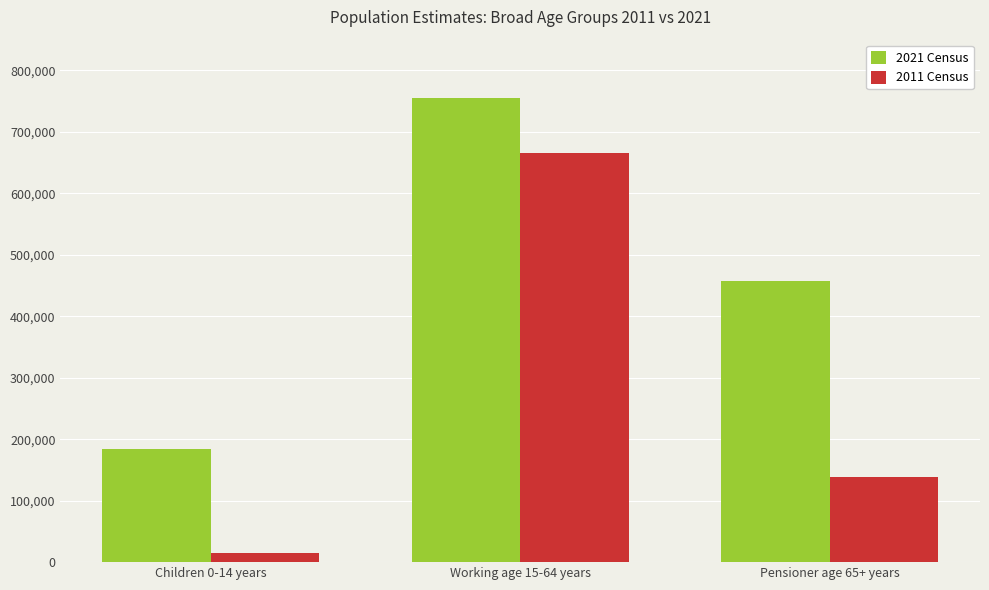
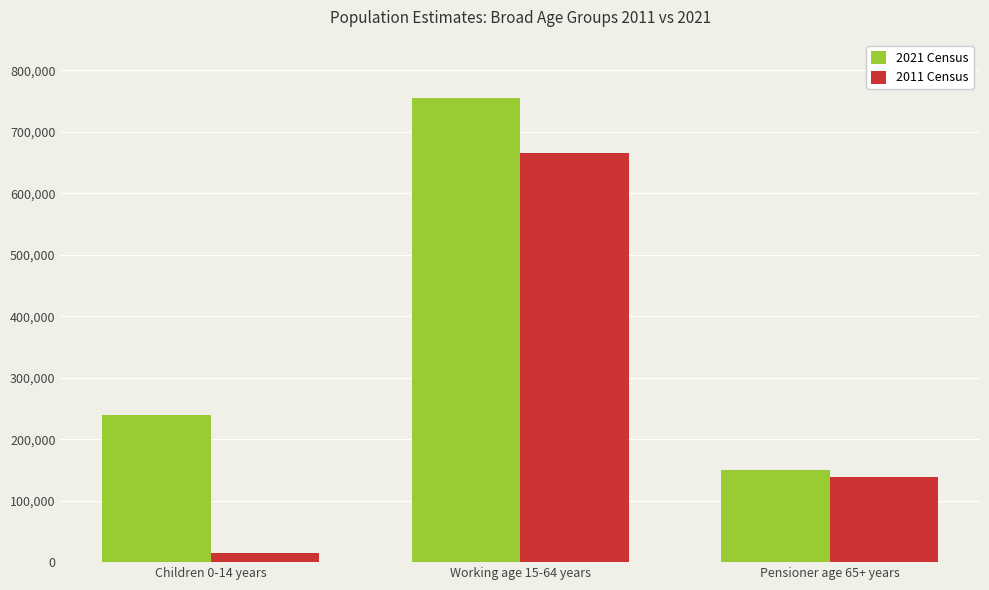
2021 Census, Children 0-14 years: 180,000 -> 240,000
2021 Census, Pensioner age 65+ years: 460,000 -> 150,000
